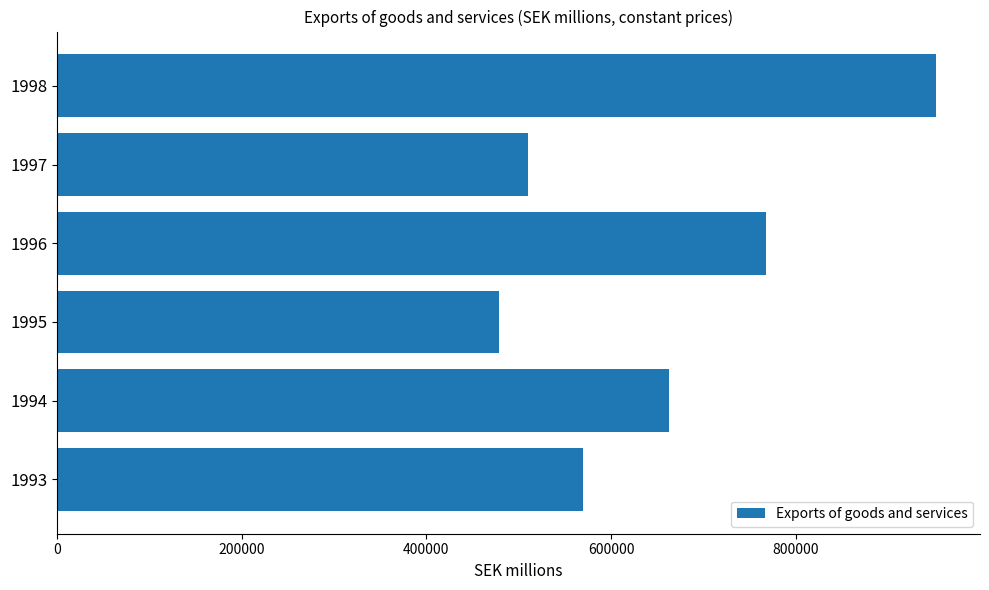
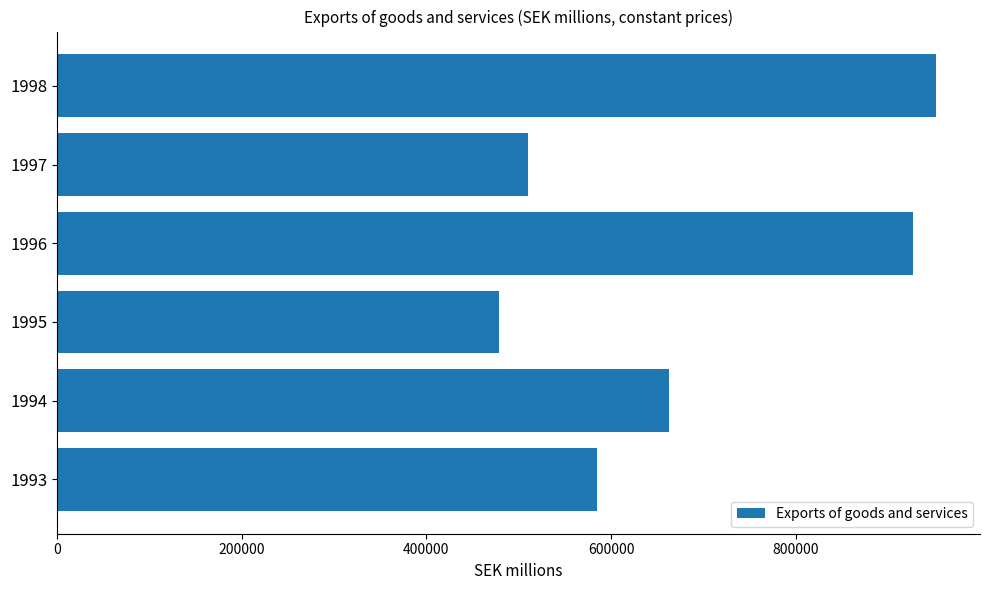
1996: 770000 -> 930000
1993: 570000 -> 580000
